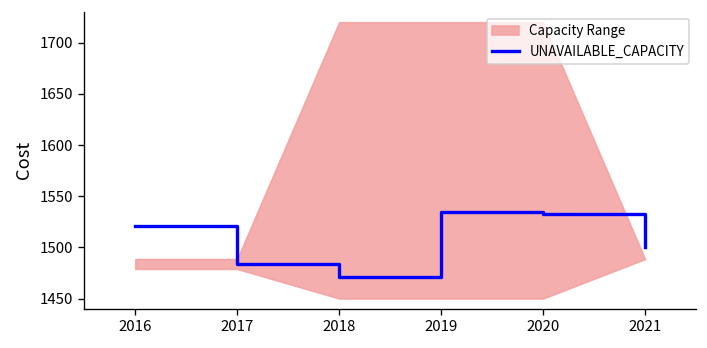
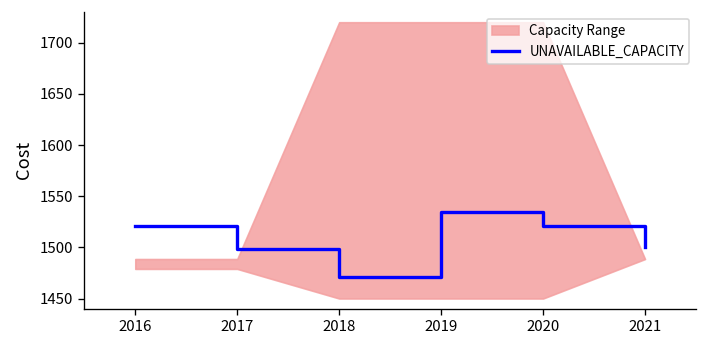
UNAVAILABLE_CAPACITY, 2017: 1480 -> 1500
UNAVAILABLE_CAPACITY, 2020: 1530 -> 1520
